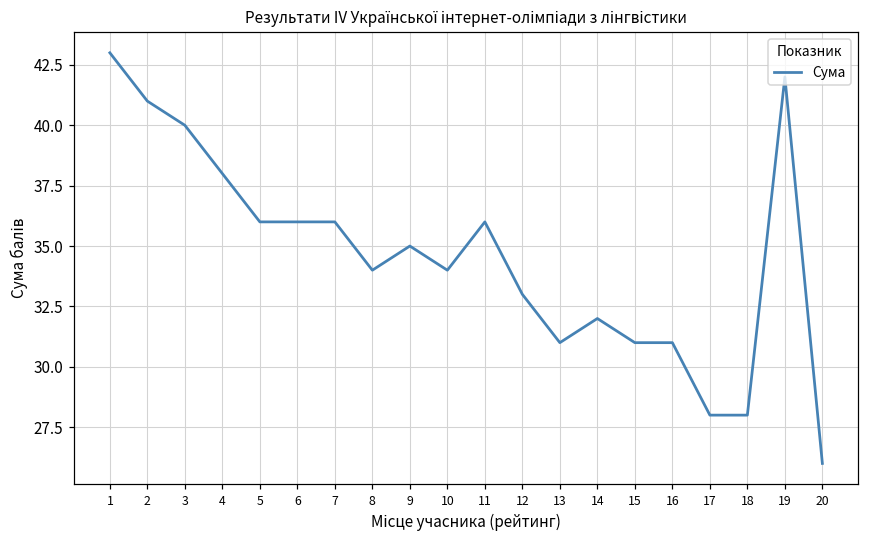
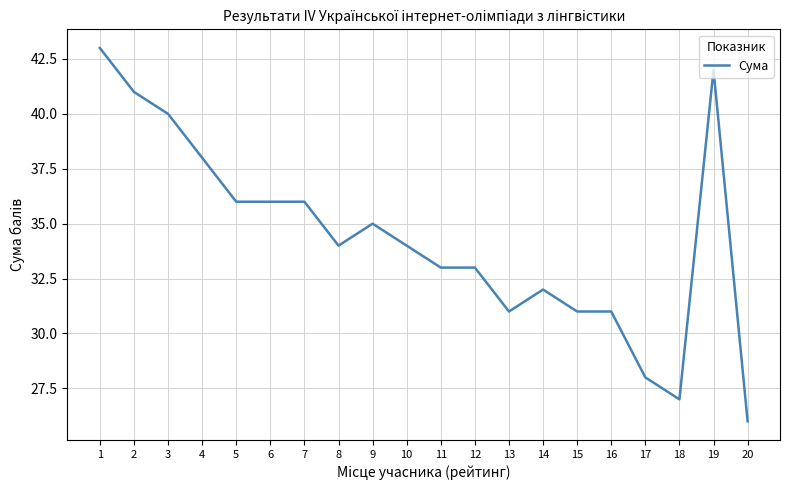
11: 36 -> 33
18: 28 -> 27
